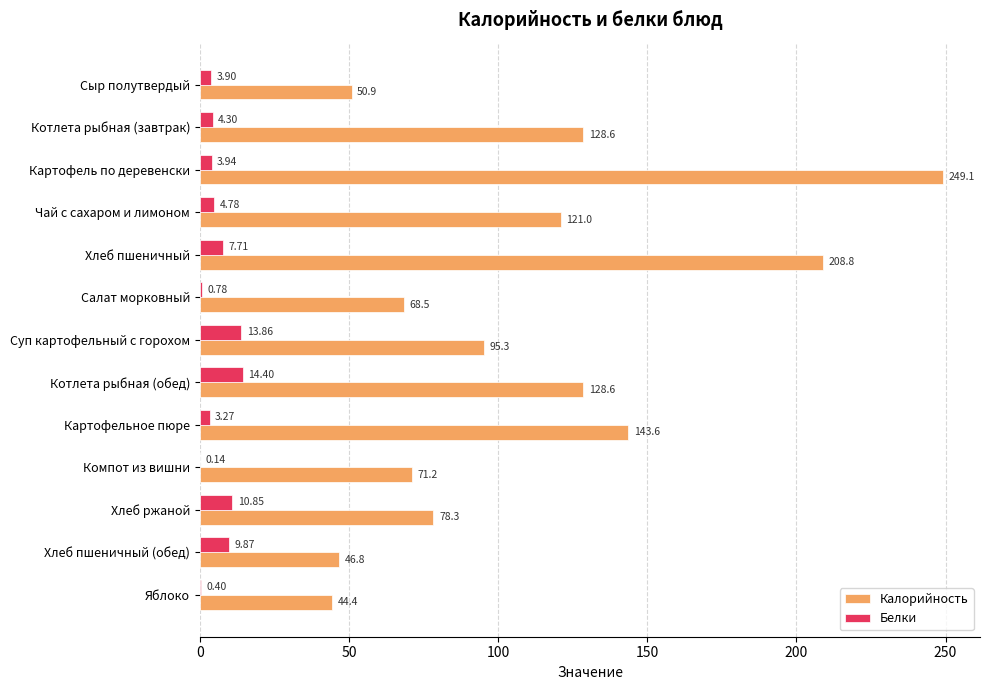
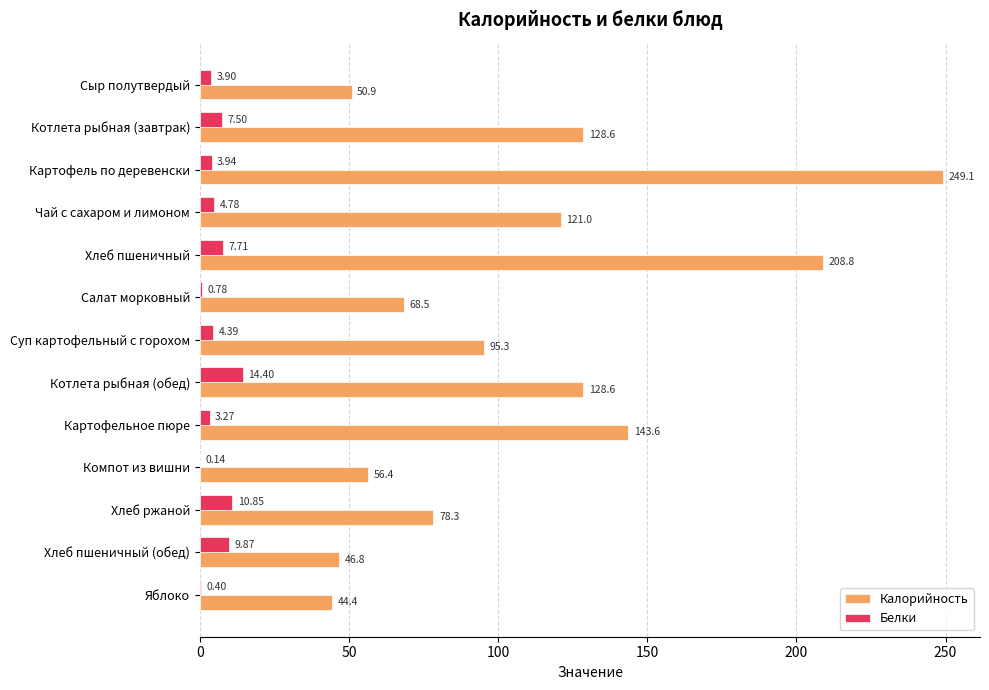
Белки, Котлета рыбная (завтрак): 4.30 -> 7.50
Белки, Суп картофельный с горохом: 13.86 -> 4.39
Калорийность, Компот из вишни: 71.2 -> 56.4
